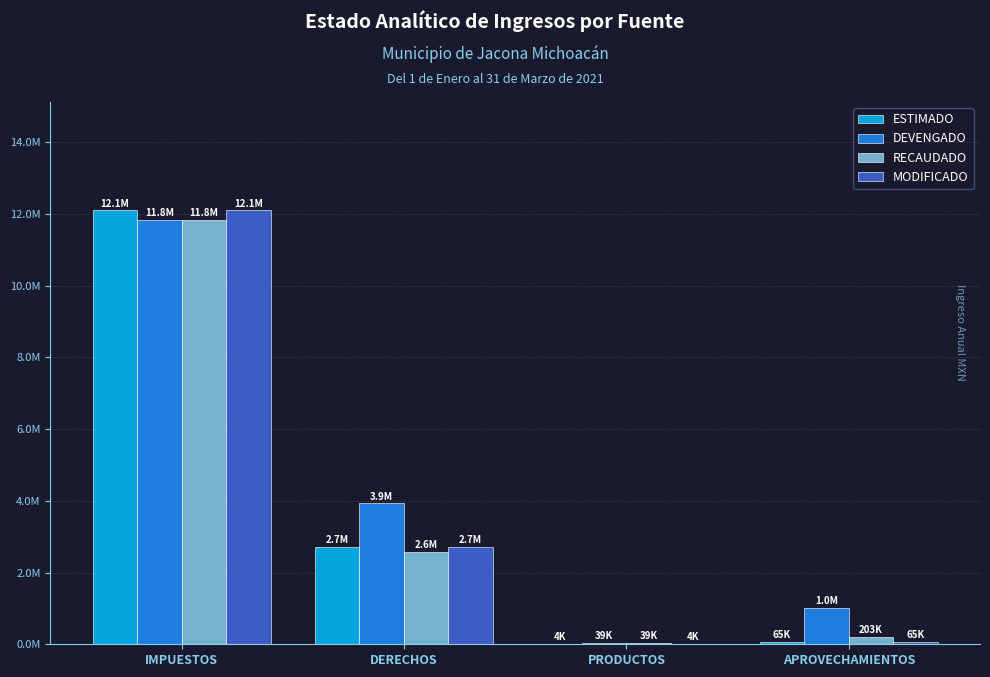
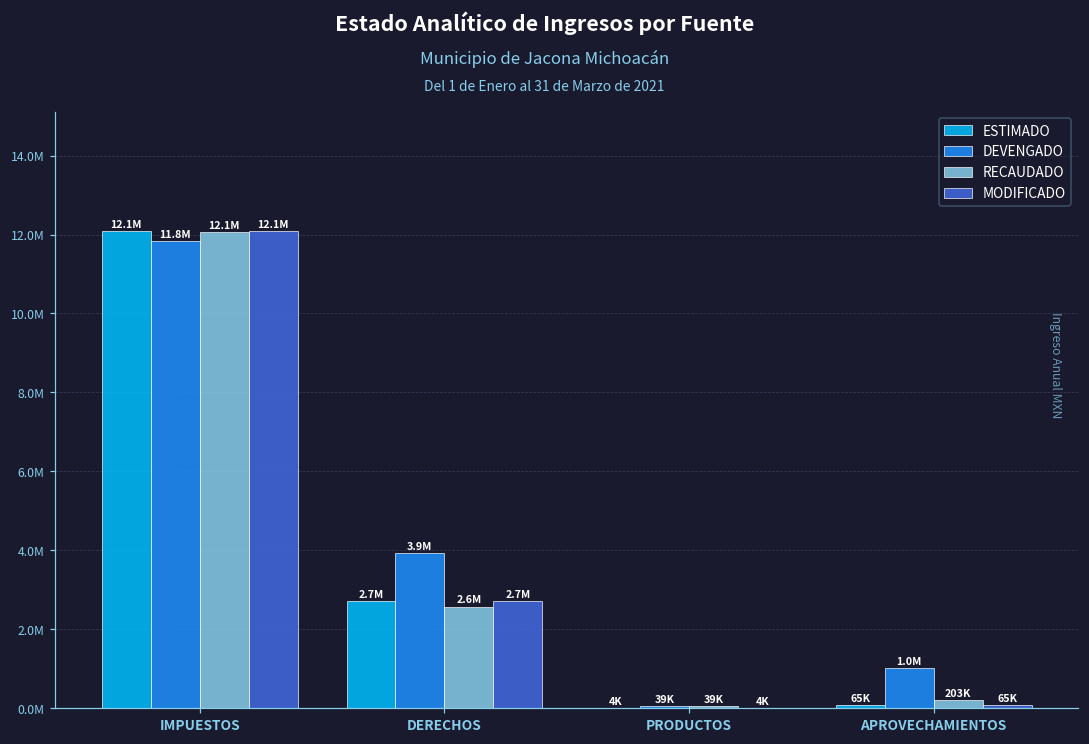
RECAUDADO, IMPUESTOS: 11.8M -> 12.1M
